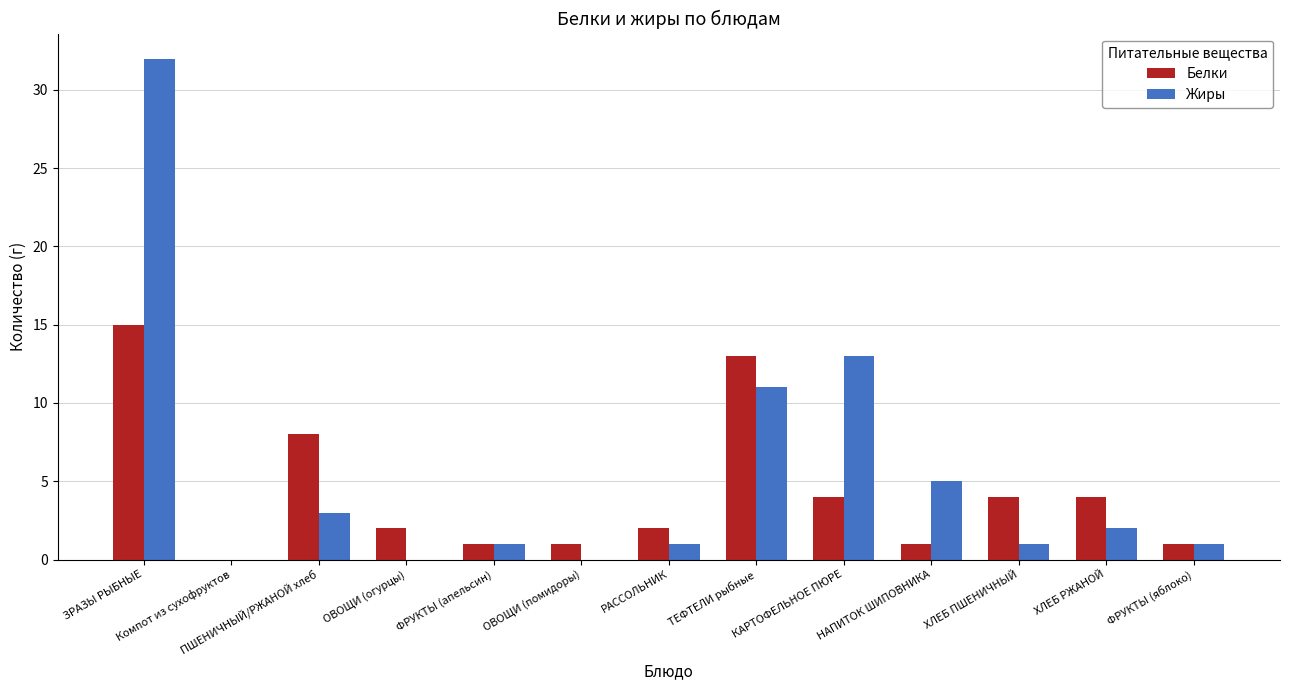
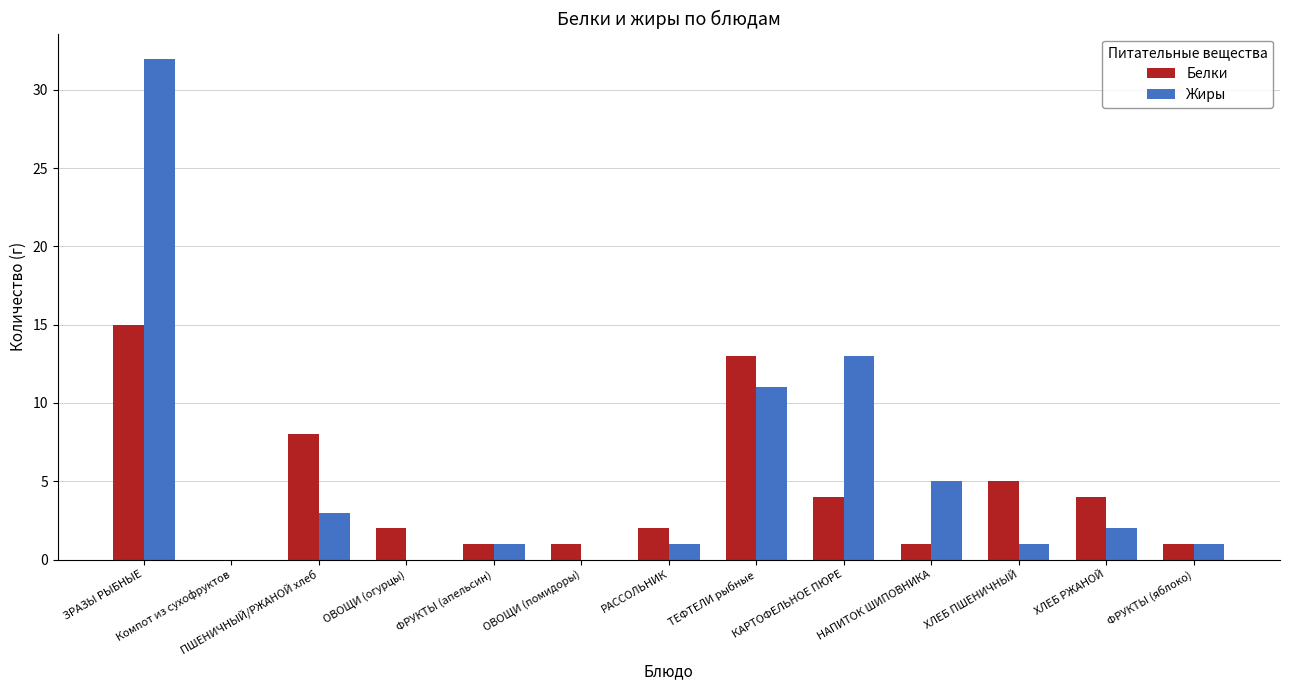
Белки, ХЛЕБ ПШЕНИЧНЫЙ: 4 -> 5
